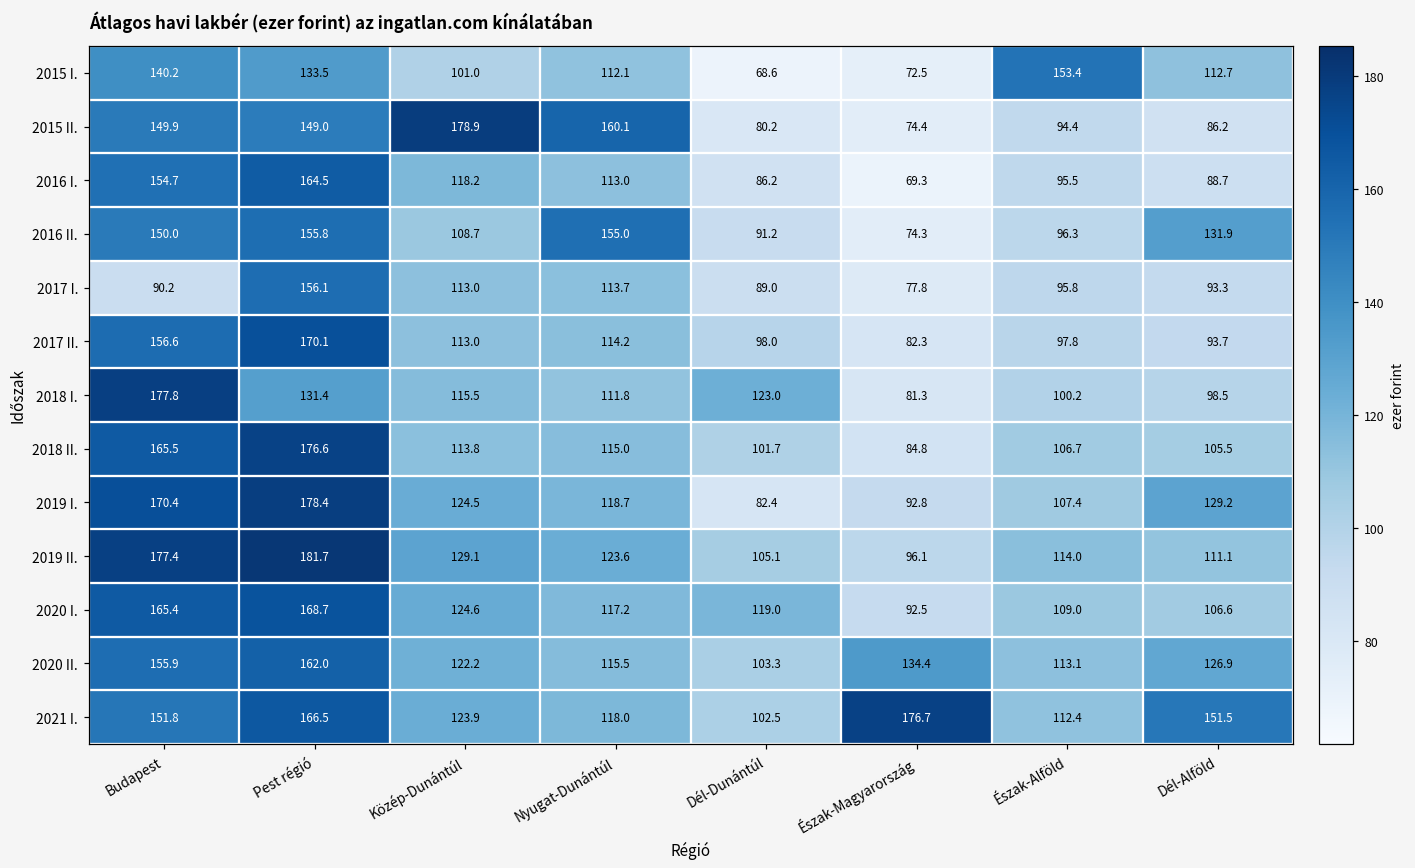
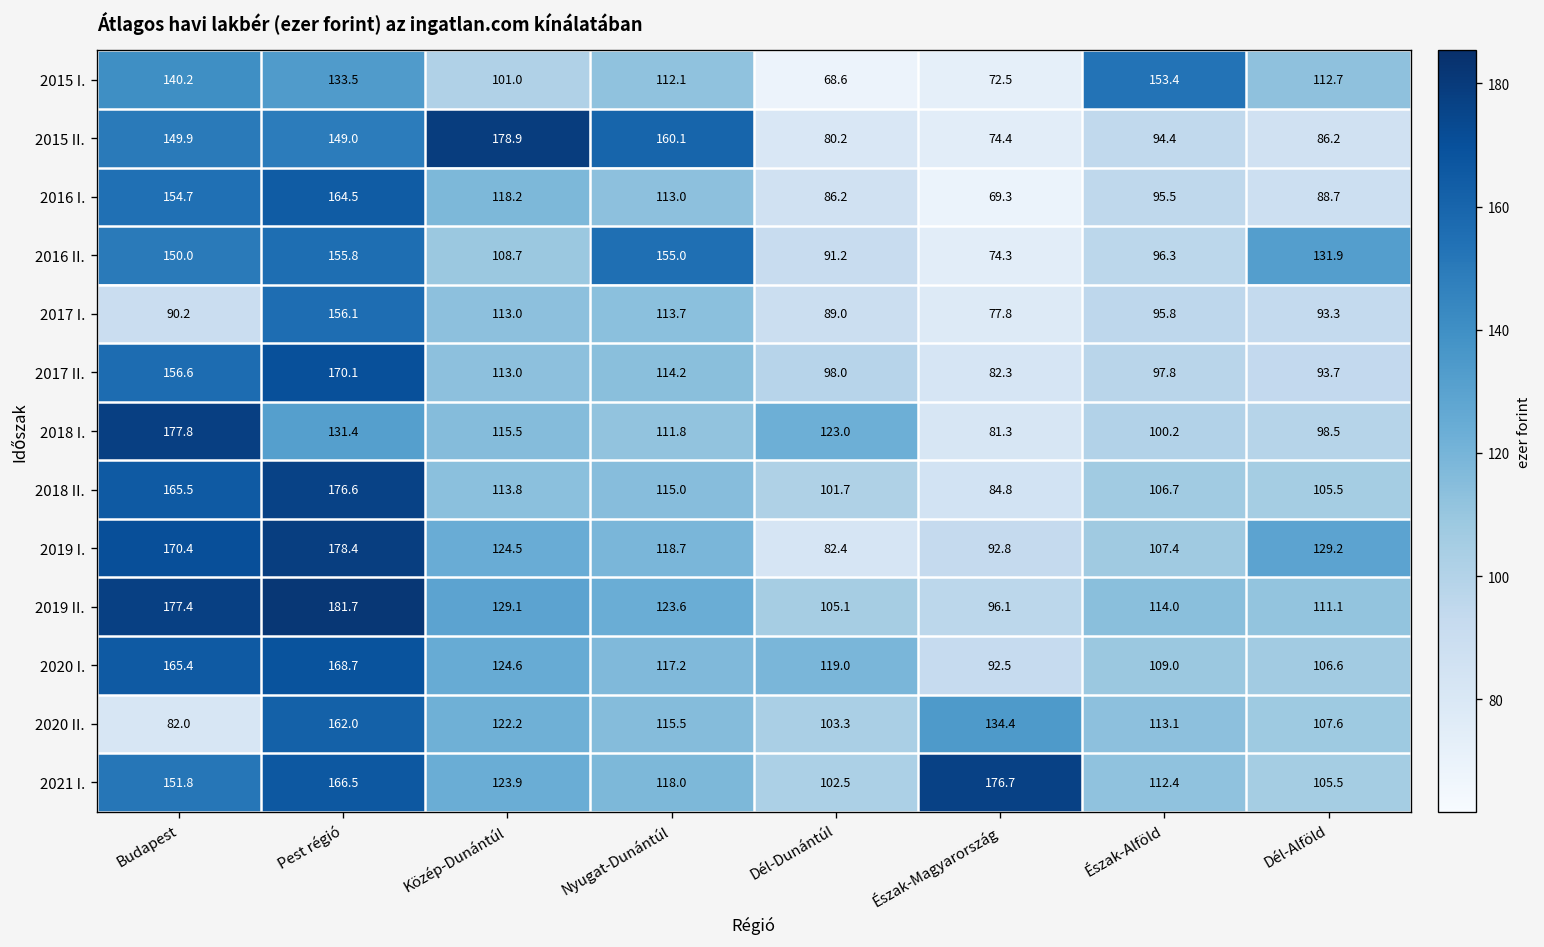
2020 II., Budapest: 155.9 -> 82.0
2020 II., Dél-Alföld: 126.9 -> 107.6
2021 I., Dél-Alföld: 151.5 -> 105.5
